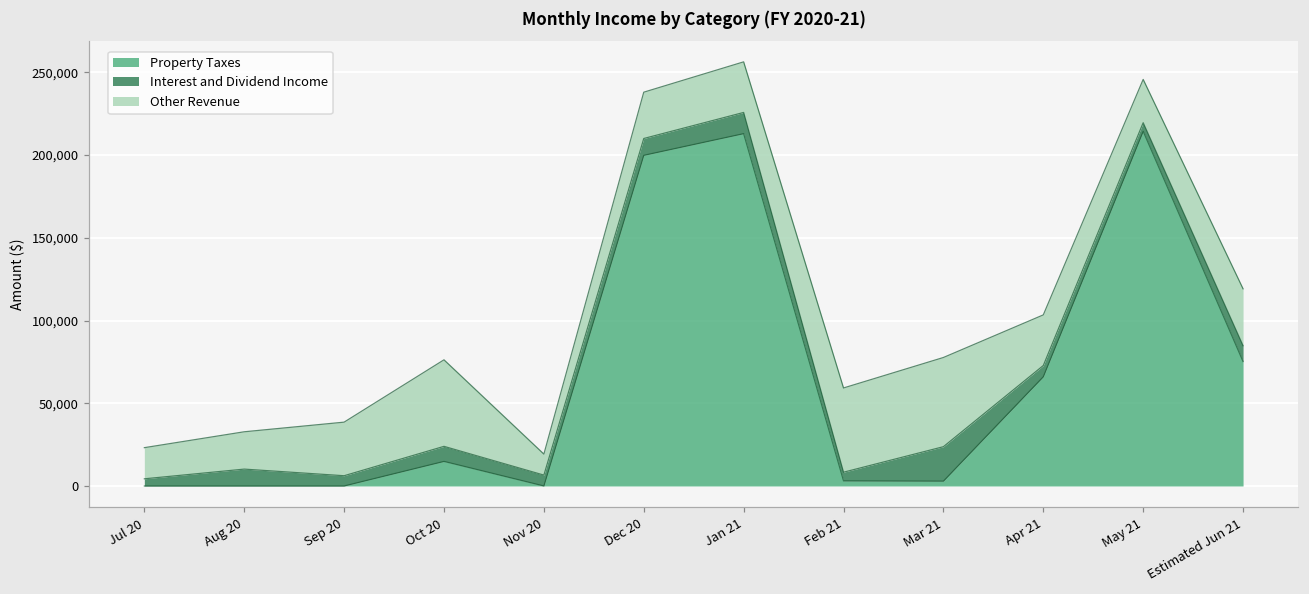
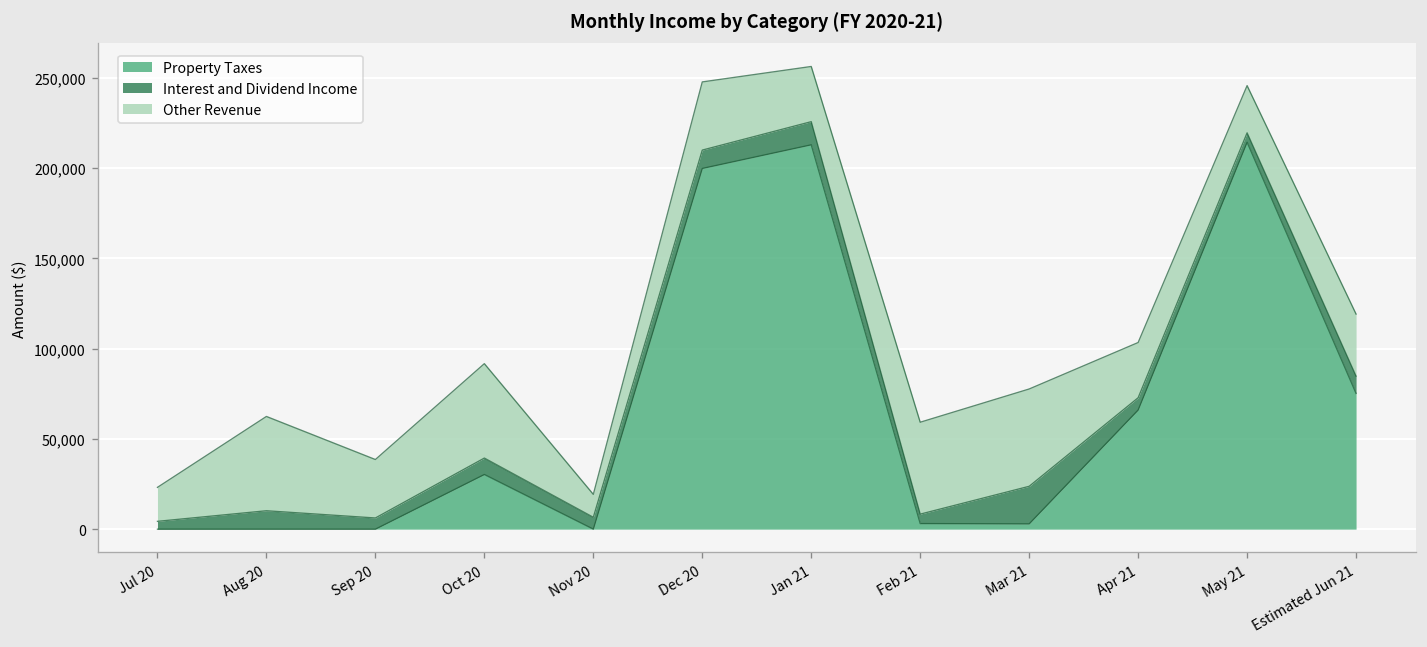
Other Revenue, Aug 20: 23,000 -> 52,000
Property Taxes, Oct 20: 15,000 -> 30,000
Other Revenue, Dec 20: 28,000 -> 38,000
